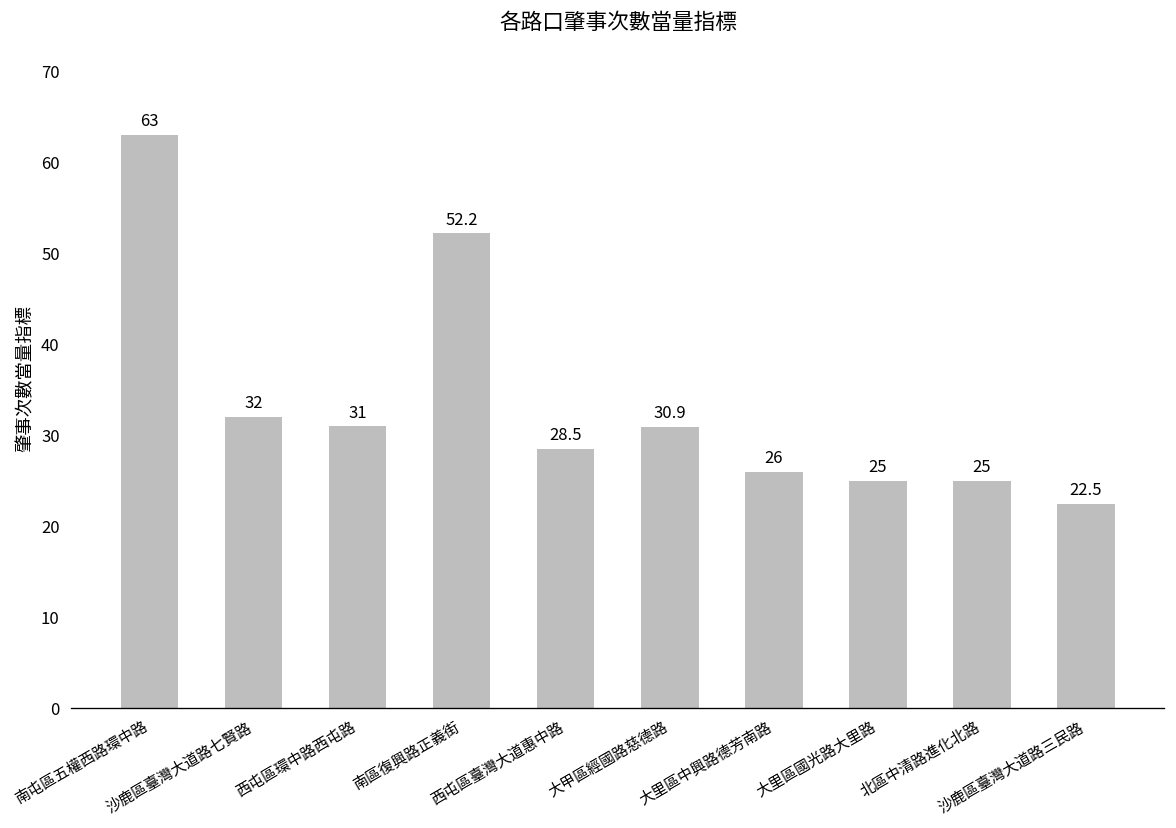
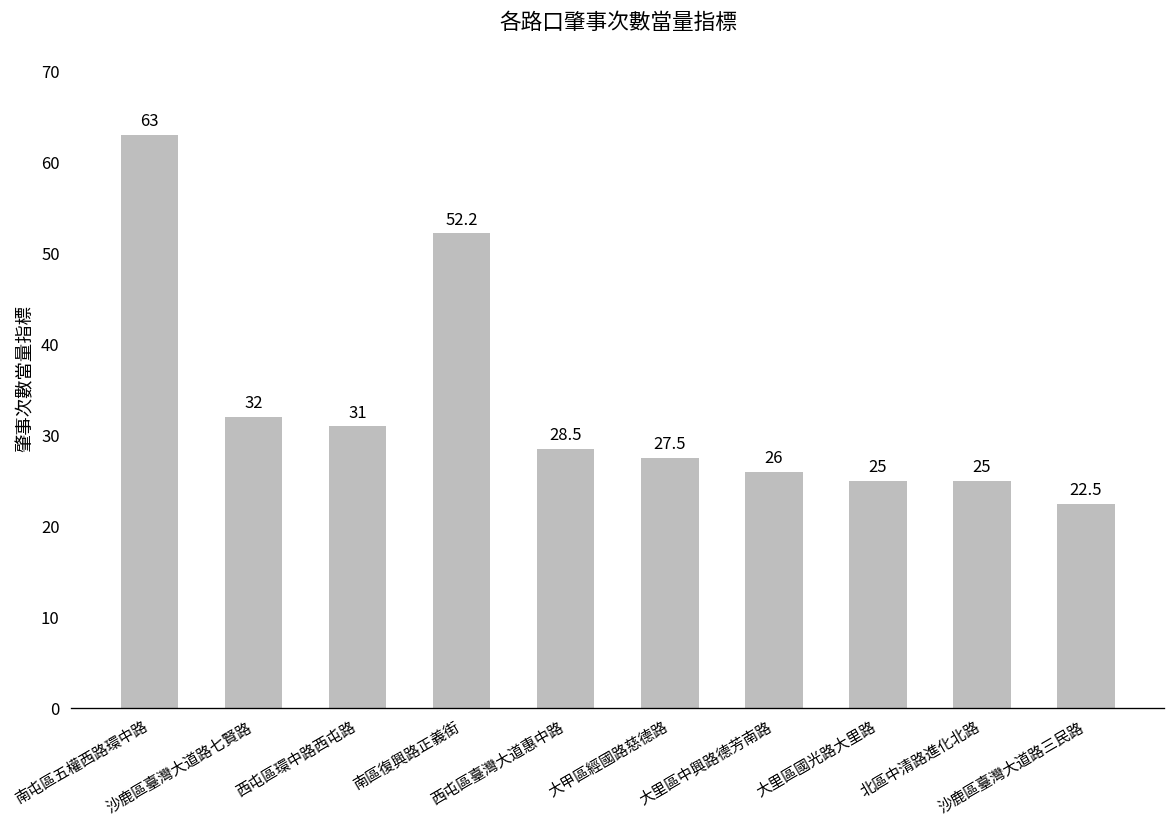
大甲區經國路慈德路: 30.9 -> 27.5
